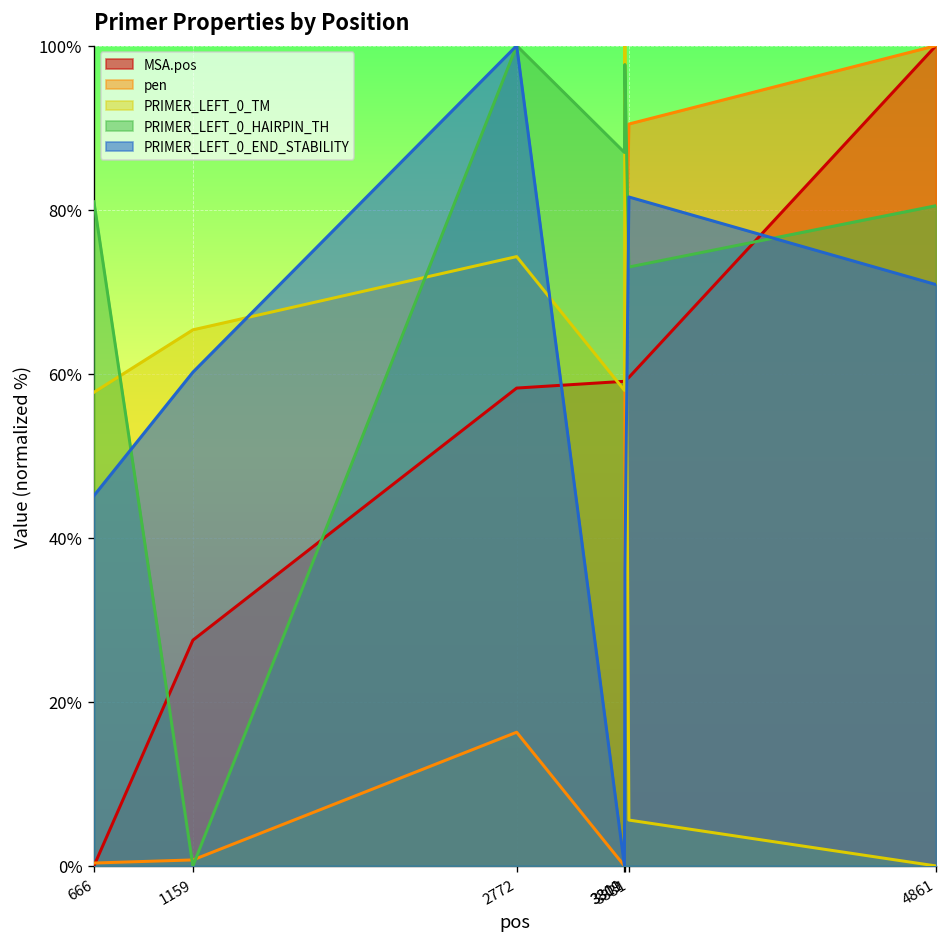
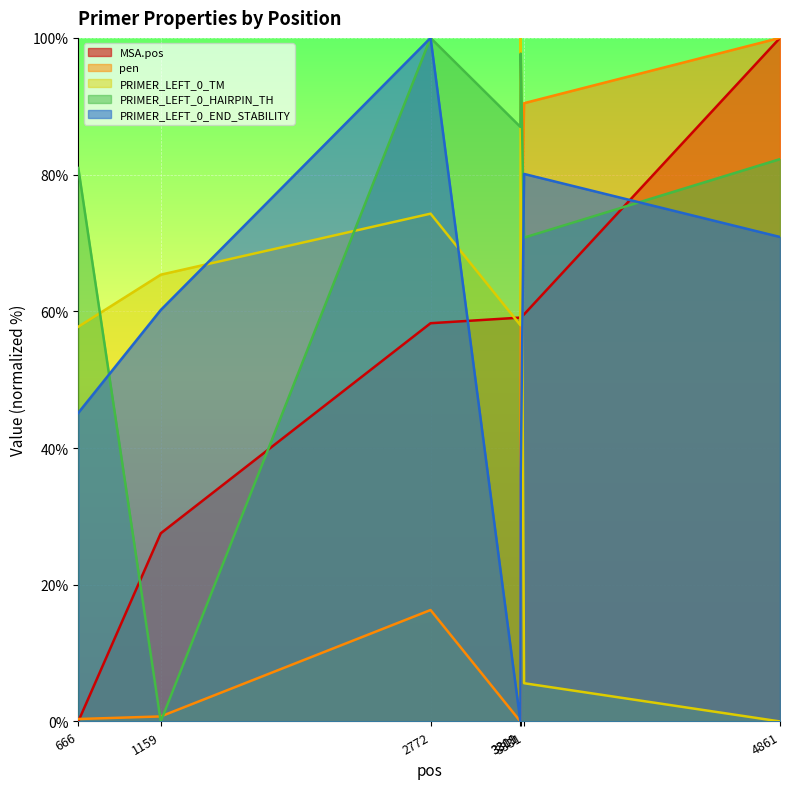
PRIMER_LEFT_0_HAIRPIN_TH, 3331: 73% -> 71%
PRIMER_LEFT_0_END_STABILITY, 3331: 82% -> 80%
PRIMER_LEFT_0_HAIRPIN_TH, 4861: 80% -> 82%
